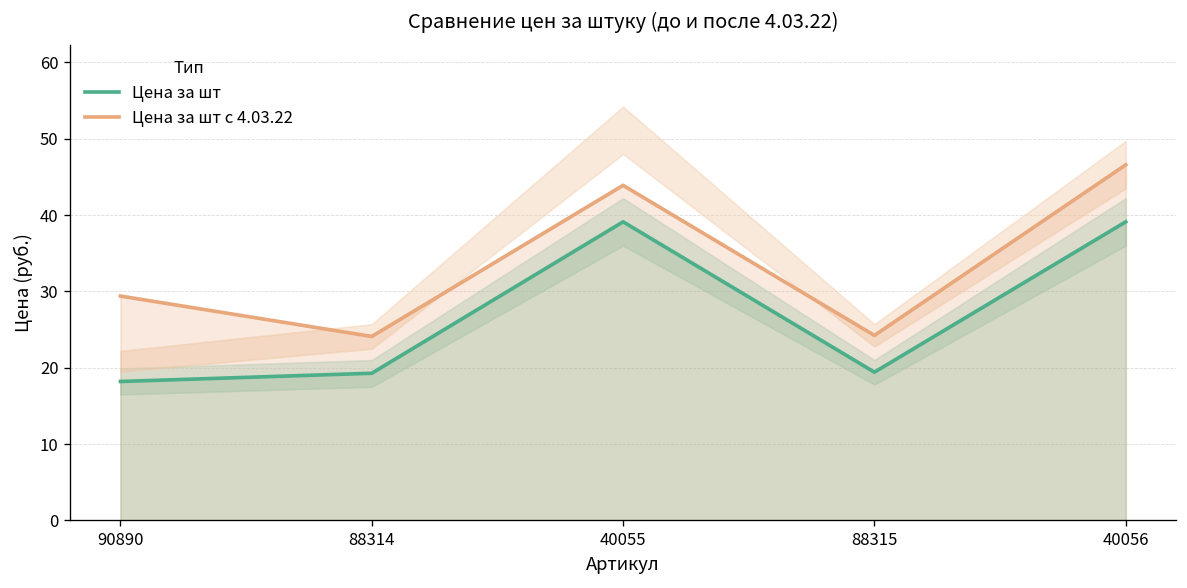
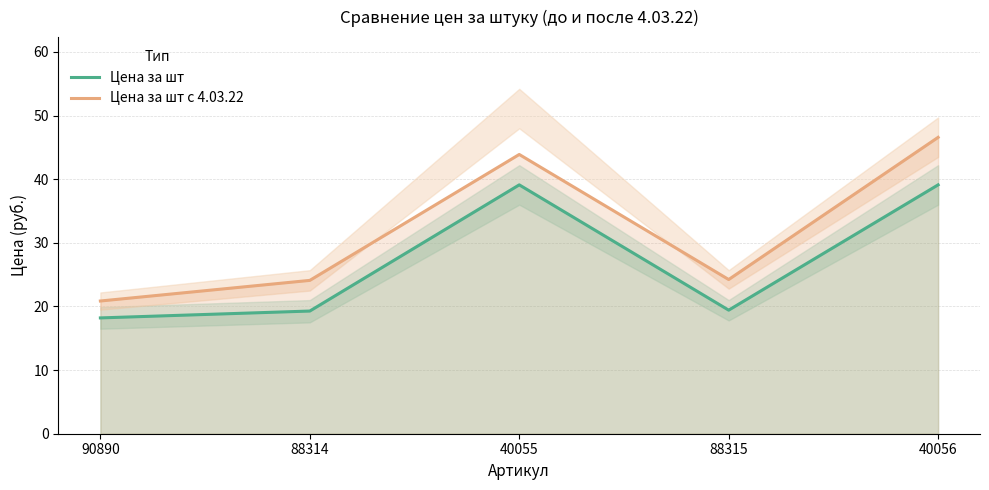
Цена за шт с 4.03.22, 90890: 29 -> 21
